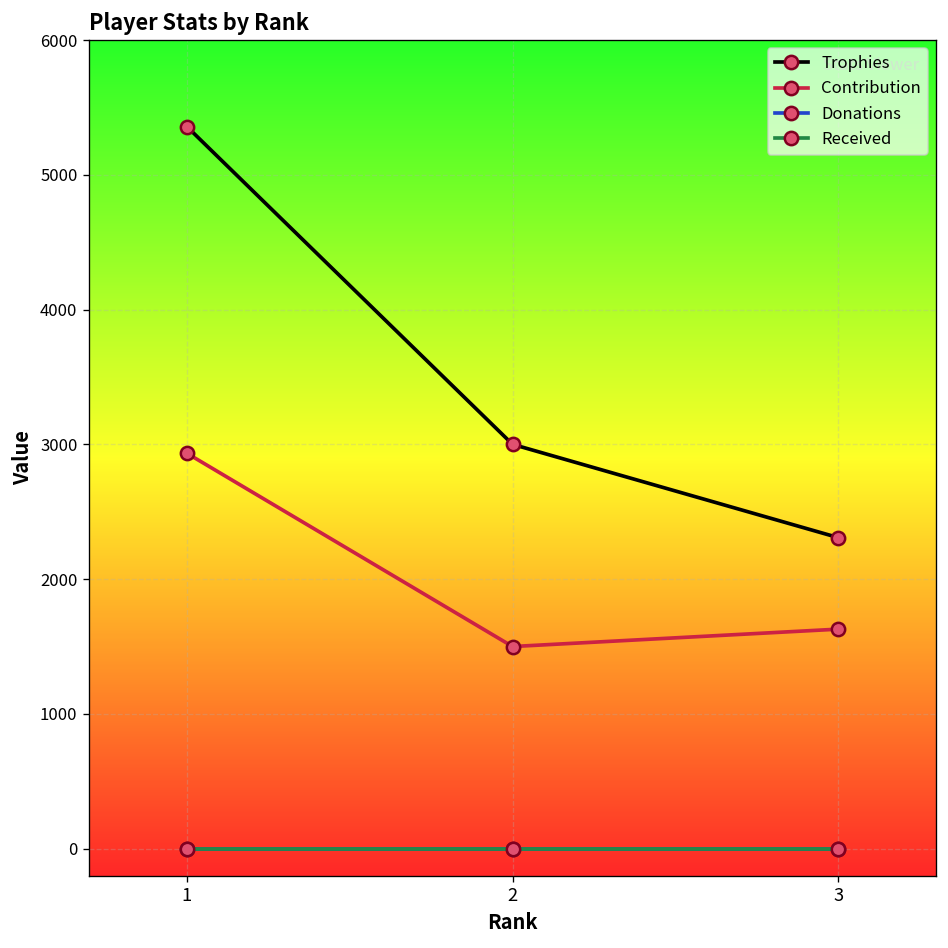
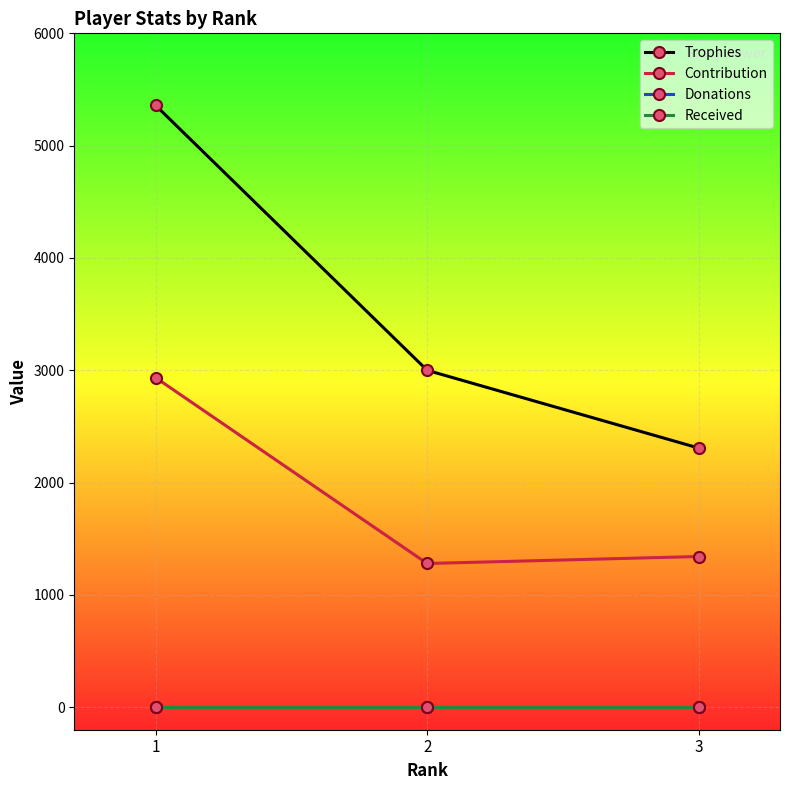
Contribution, 2: 1500 -> 1280
Contribution, 3: 1630 -> 1340
